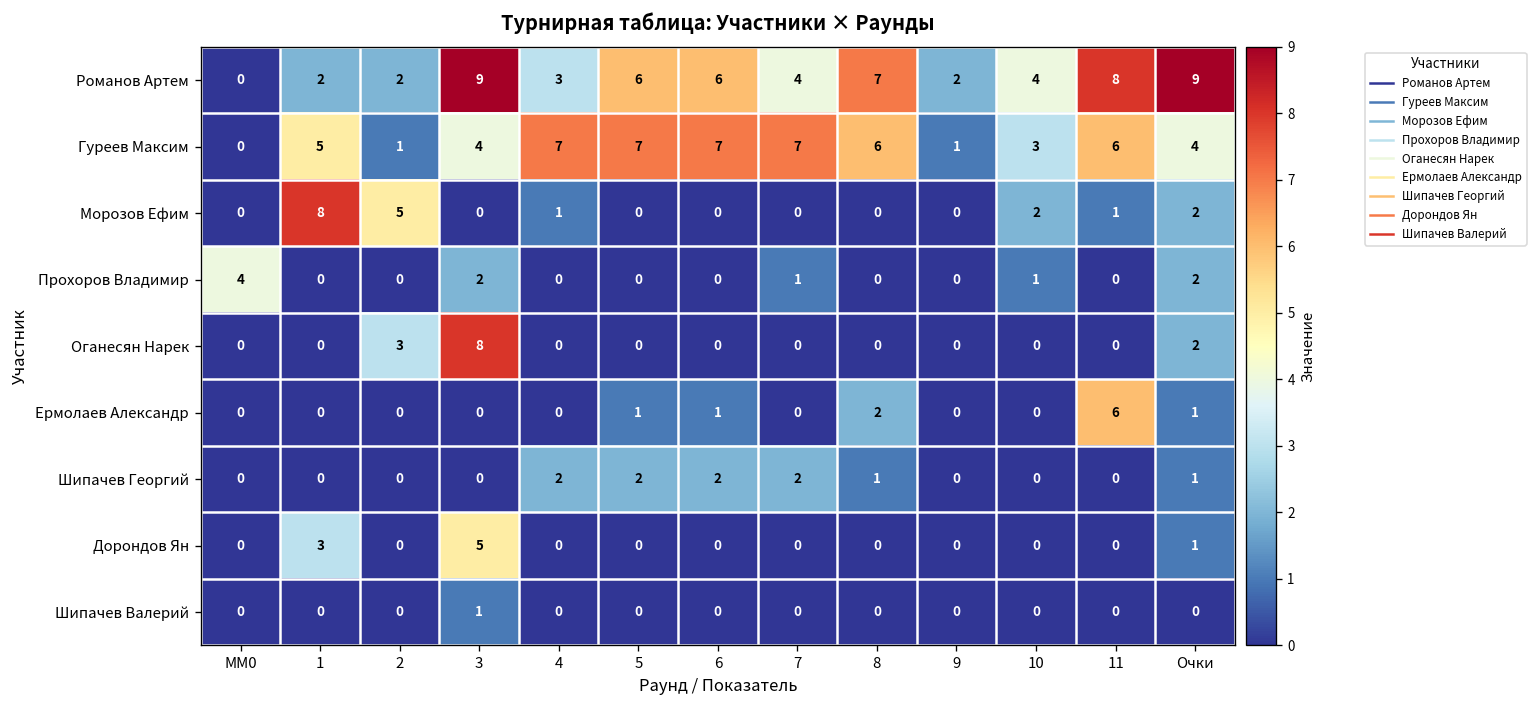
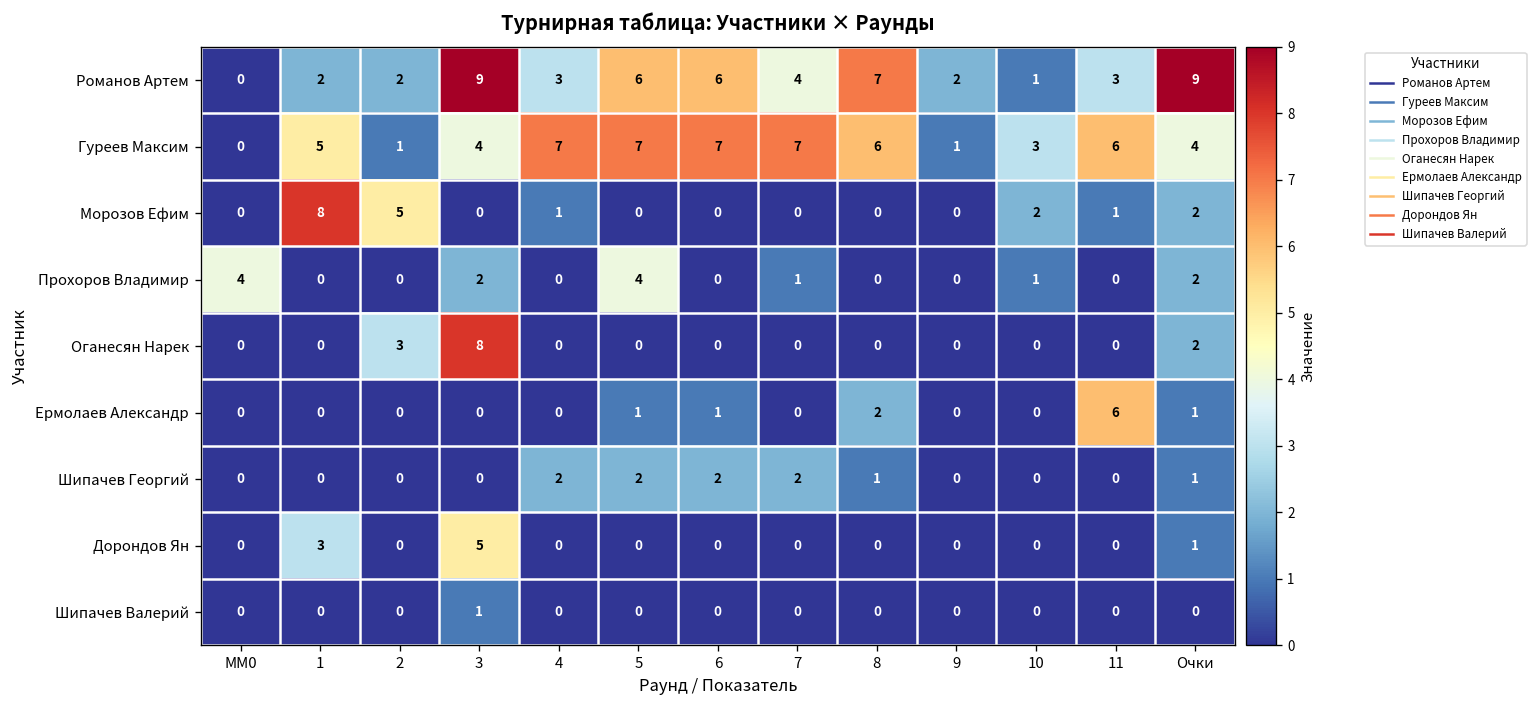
Романов Артем, 10: 4 -> 1
Романов Артем, 11: 8 -> 3
Прохоров Владимир, 5: 0 -> 4
